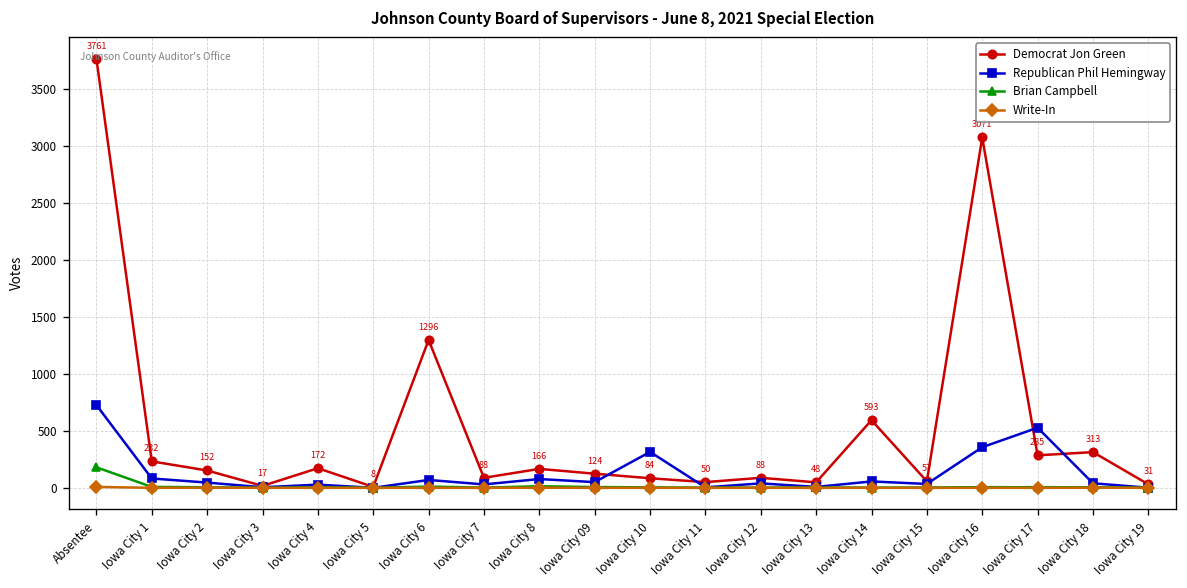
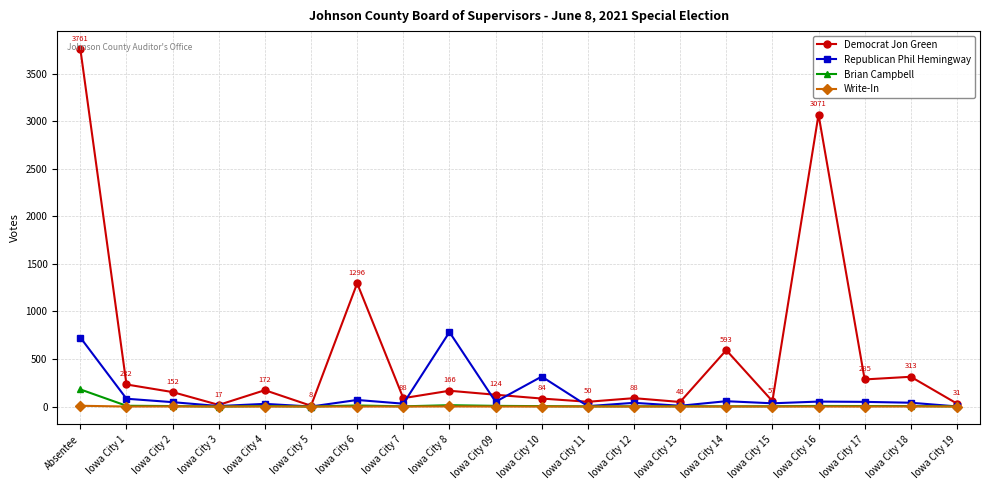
Republican Phil Hemingway, Iowa City 8: 100 -> 800
Republican Phil Hemingway, Iowa City 16: 400 -> 100
Republican Phil Hemingway, Iowa City 17: 500 -> 0
